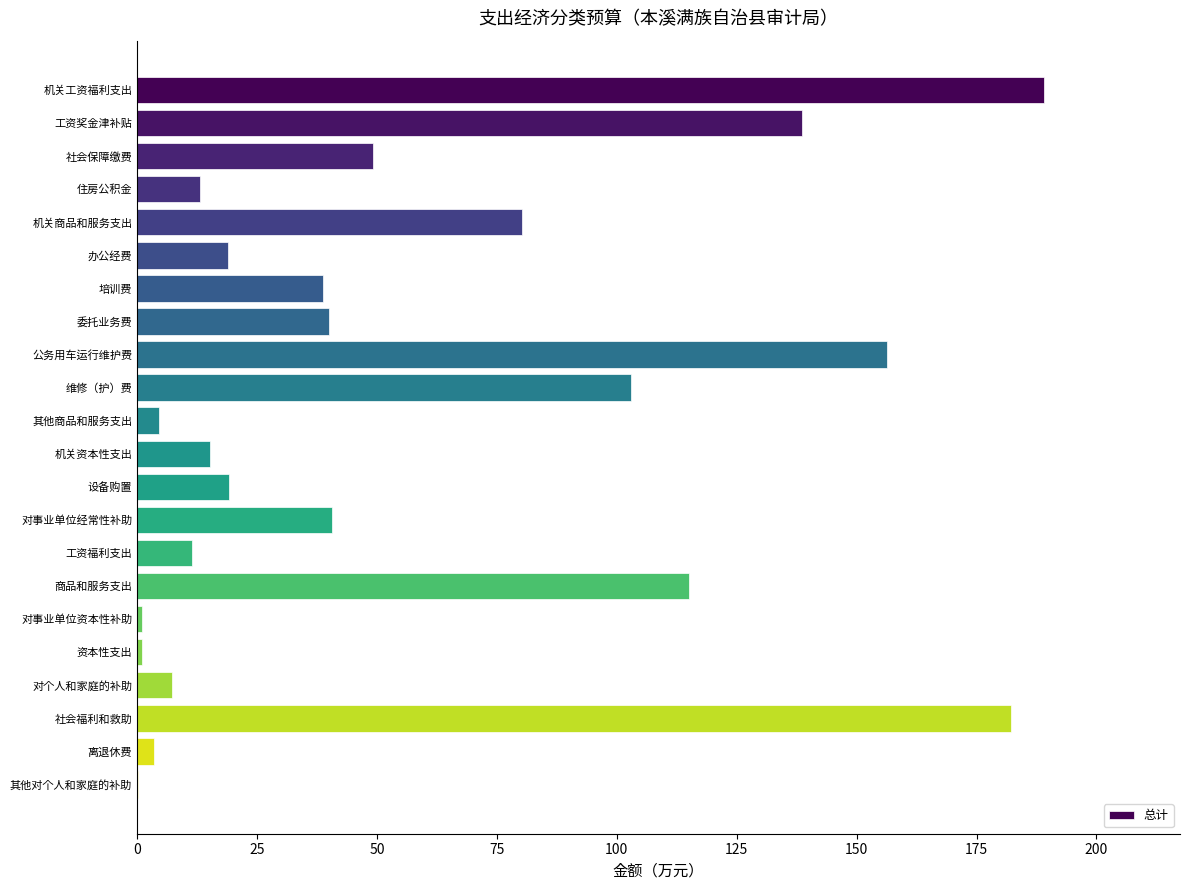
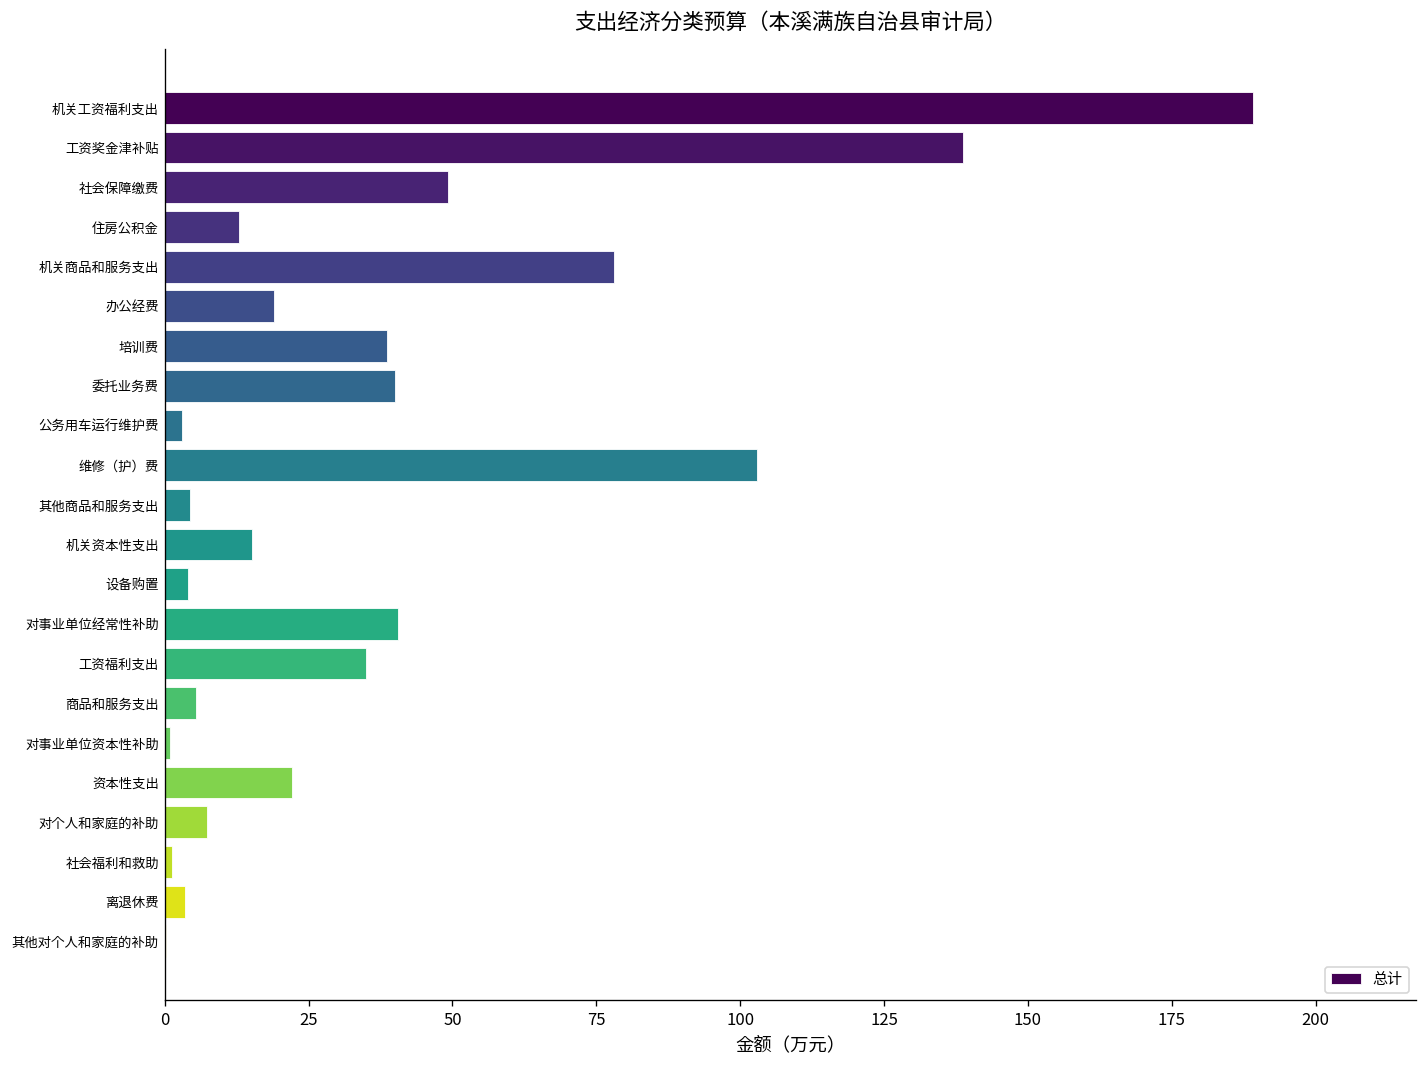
机关商品和服务支出: 80 -> 78
公务用车运行维护费: 156 -> 3
设备购置: 19 -> 4
工资福利支出: 11 -> 35
商品和服务支出: 115 -> 6
资本性支出: 1 -> 22
社会福利和救助: 182 -> 1
